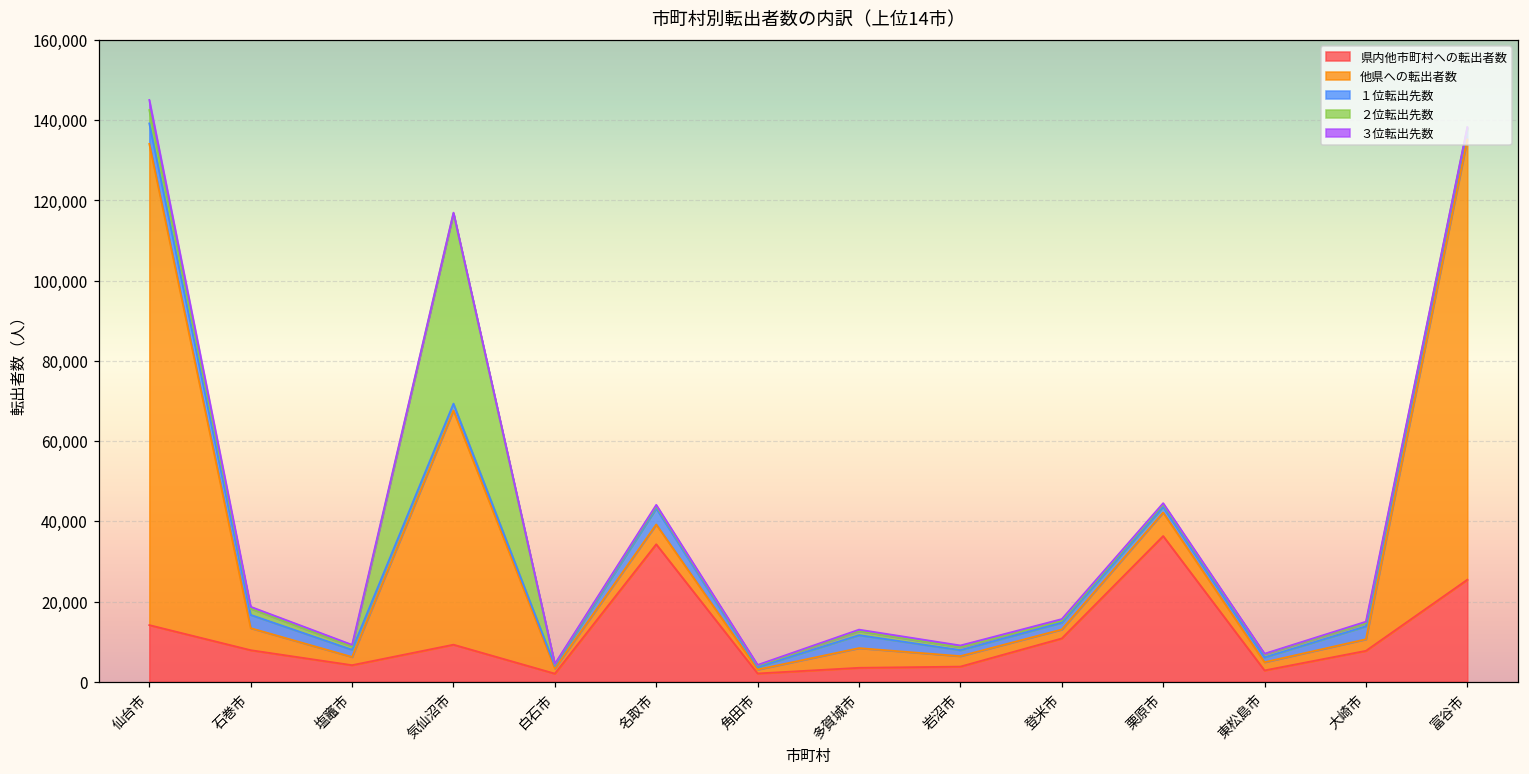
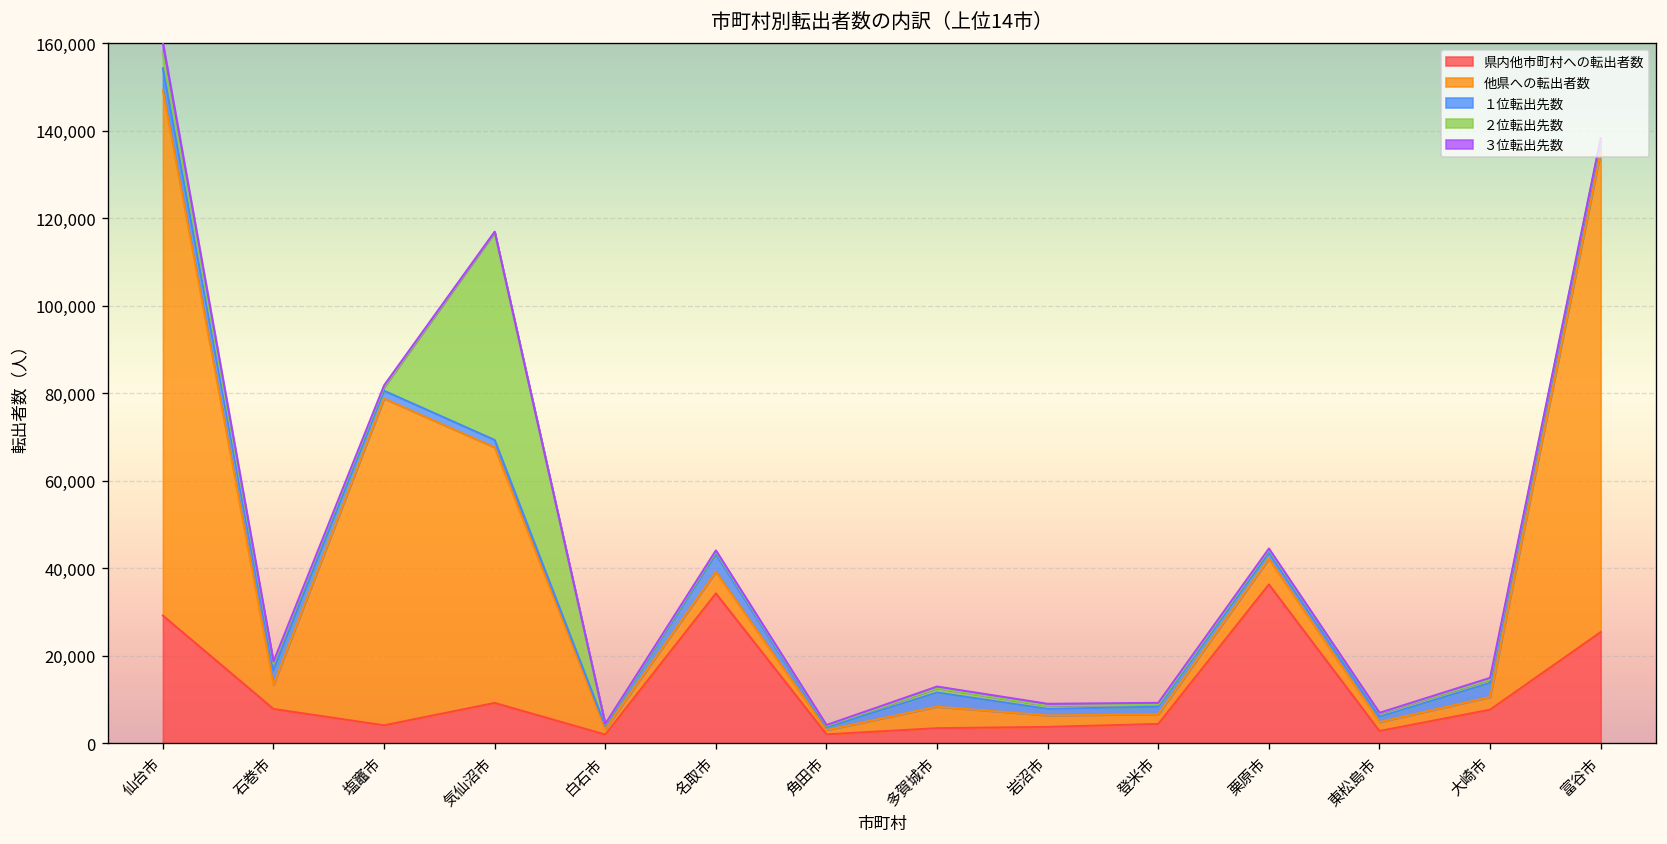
県内他市町村への転出者数, 仙台市: 14,000 -> 29,000
他県への転出者数, 塩竈市: 2,000 -> 75,000
県内他市町村への転出者数, 登米市: 11,000 -> 4,000
